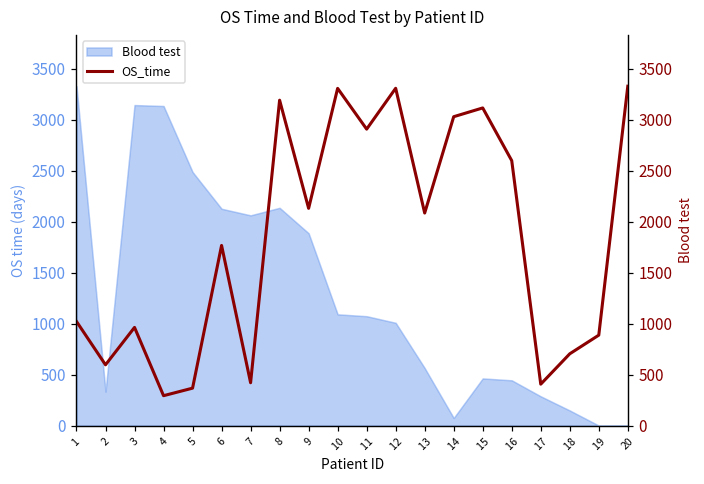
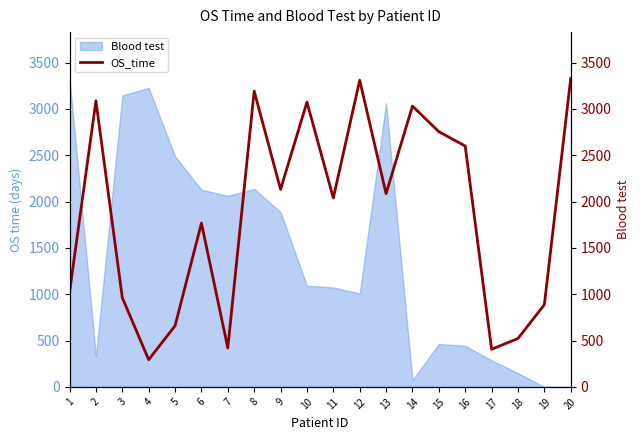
Blood test, 4: 3100 -> 3200
Blood test, 13: 600 -> 3100
OS_time, 2: 600 -> 3100
OS_time, 5: 400 -> 700
OS_time, 10: 3300 -> 3100
OS_time, 11: 2900 -> 2000
OS_time, 15: 3100 -> 2800
OS_time, 18: 700 -> 500
